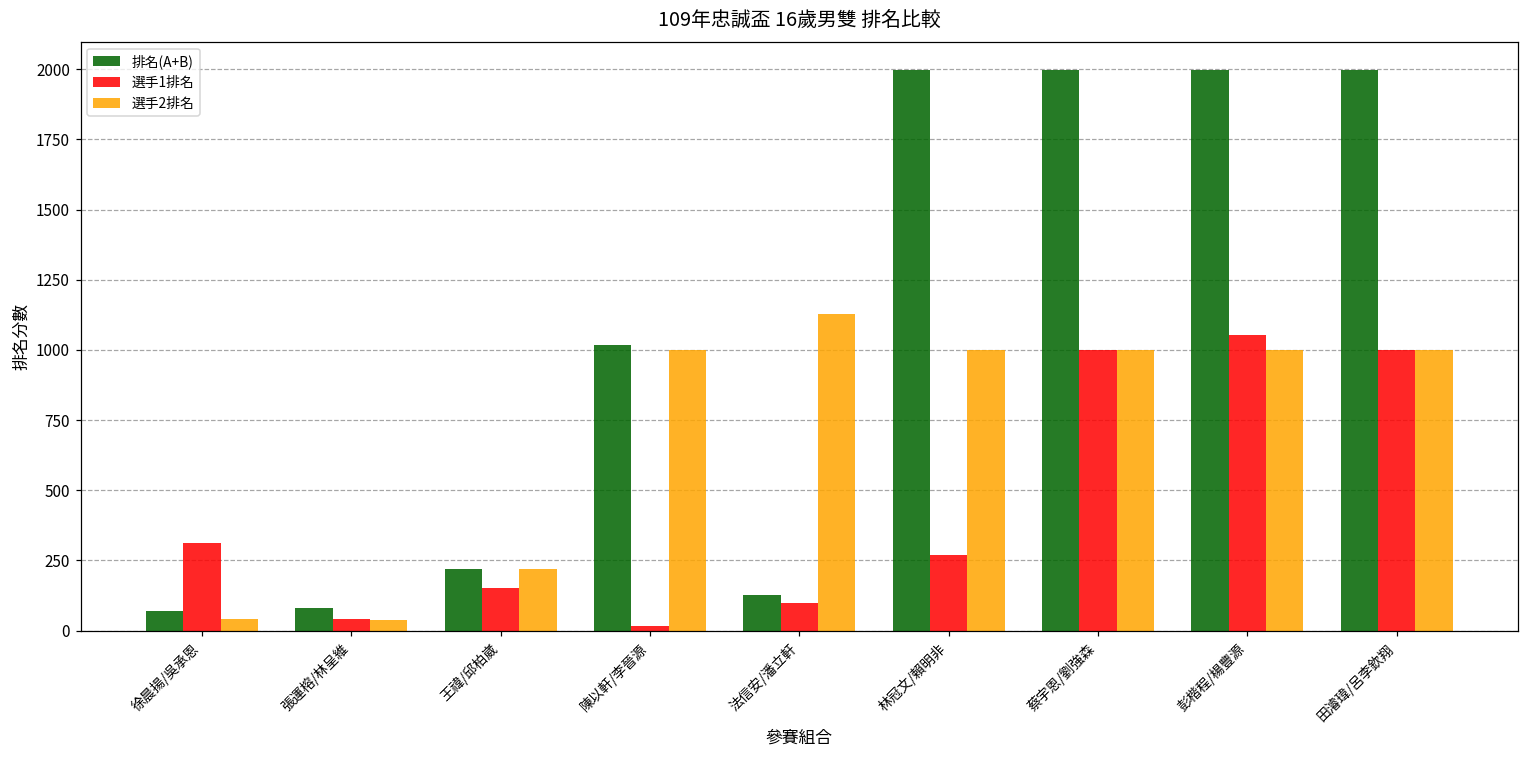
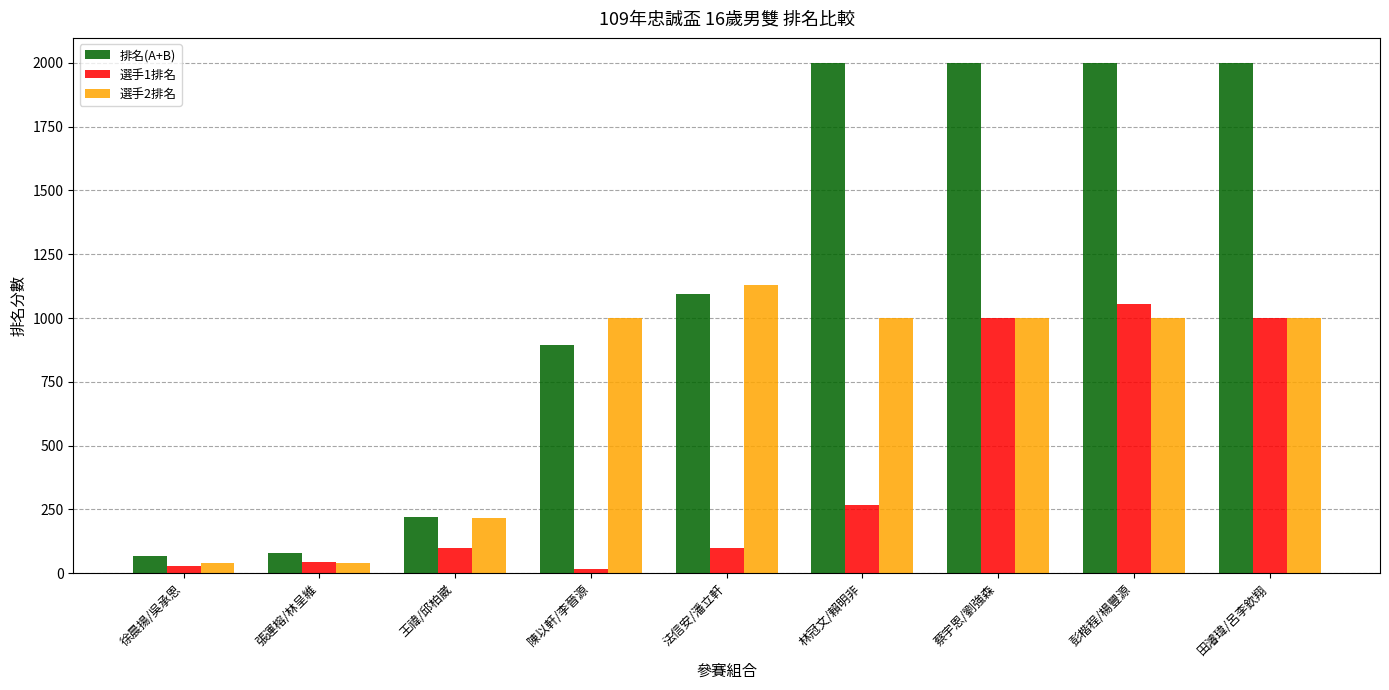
選手1排名, 徐晨揚/吳承恩: 310 -> 30
選手1排名, 王禕/邱柏崴: 150 -> 100
排名(A+B), 陳以軒/李晉源: 1020 -> 890
排名(A+B), 法信安/潘立軒: 130 -> 1100
